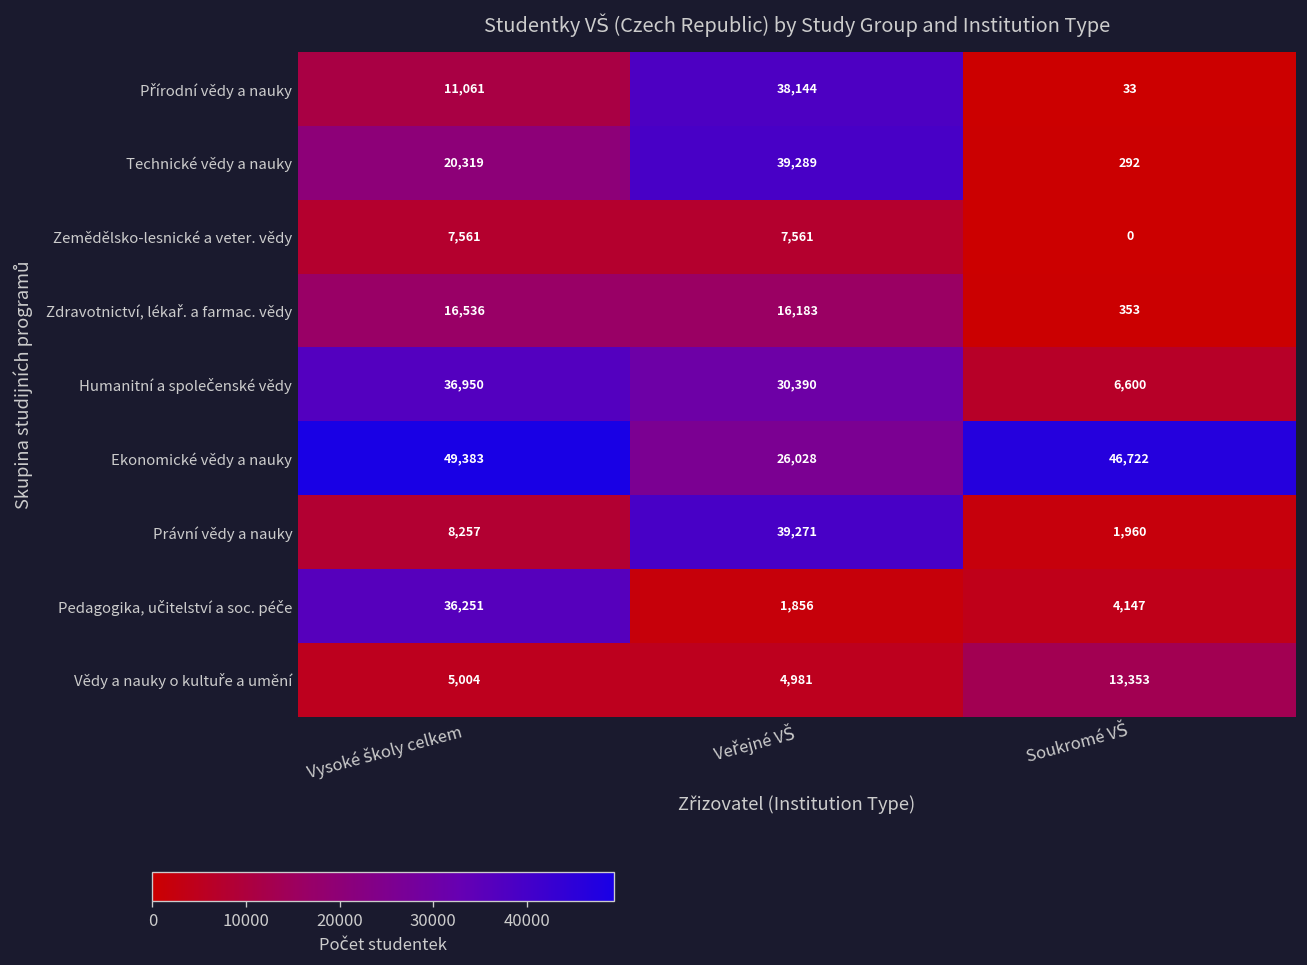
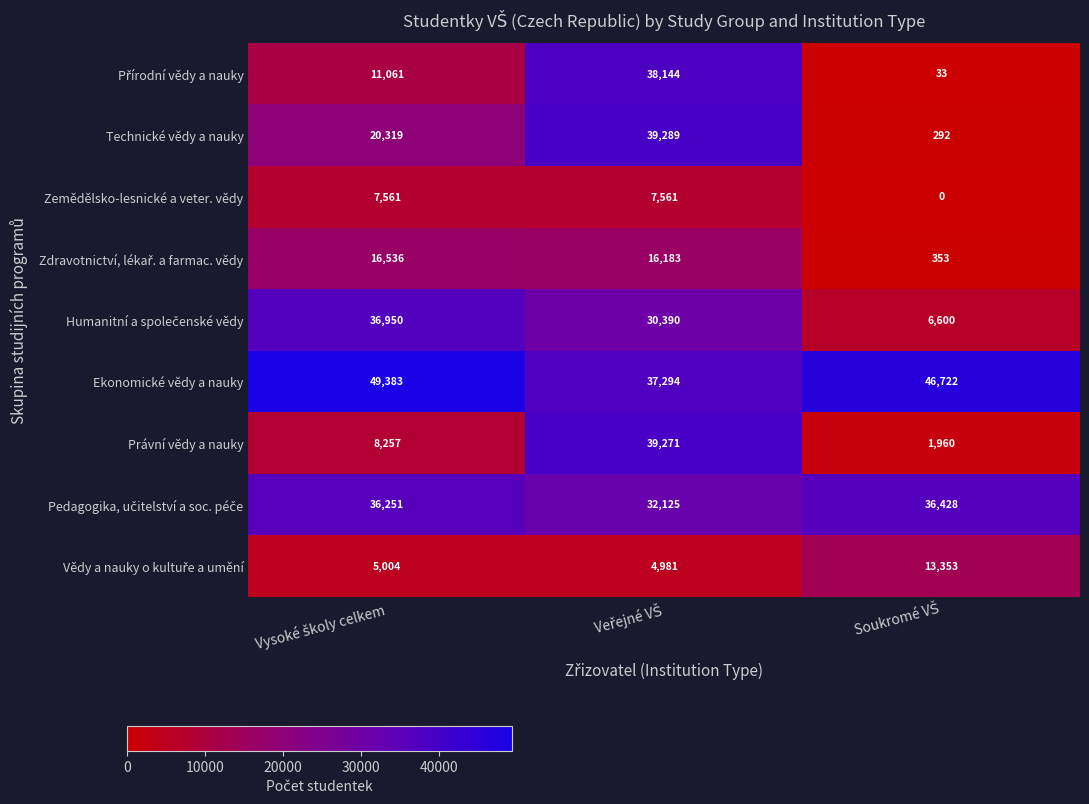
Ekonomické vědy a nauky, Veřejné VŠ: 26,028 -> 37,294
Pedagogika, učitelství a soc. péče, Veřejné VŠ: 1,856 -> 32,125
Pedagogika, učitelství a soc. péče, Soukromé VŠ: 4,147 -> 36,428
